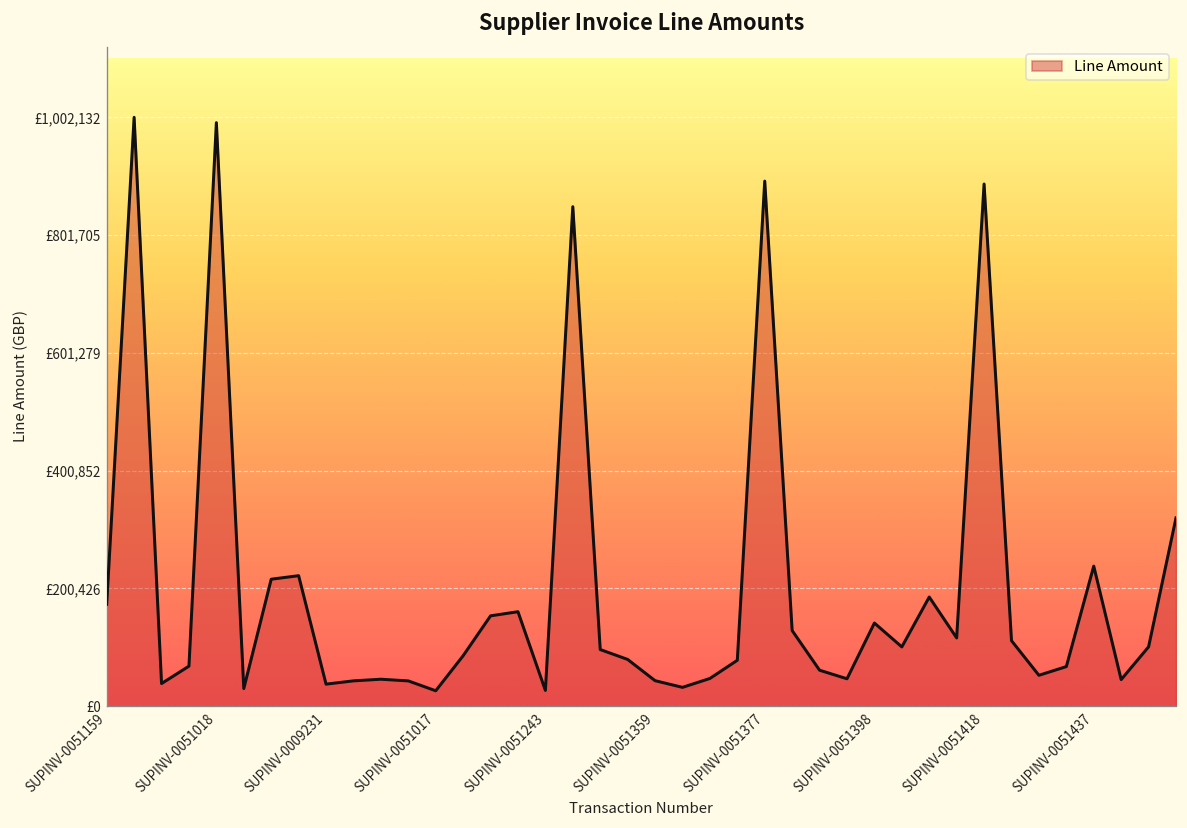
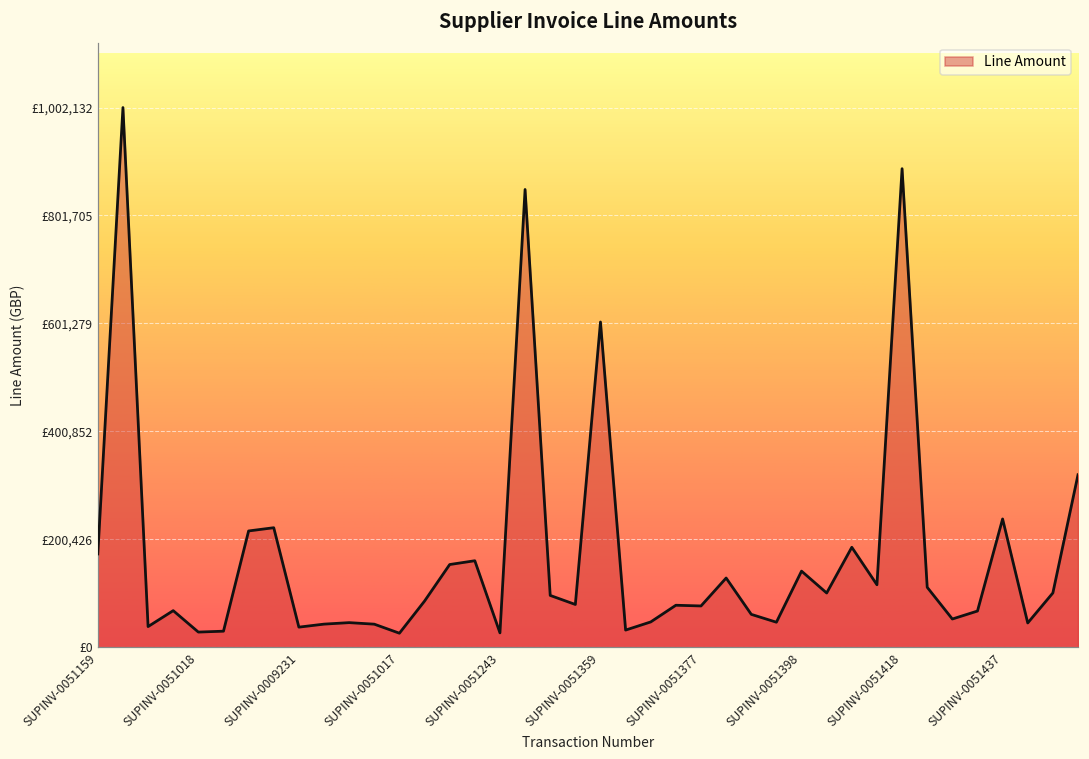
SUPINV-0051018: £990,000 -> £30,000
SUPINV-0051359: £40,000 -> £600,000
SUPINV-0051377: £890,000 -> £80,000
